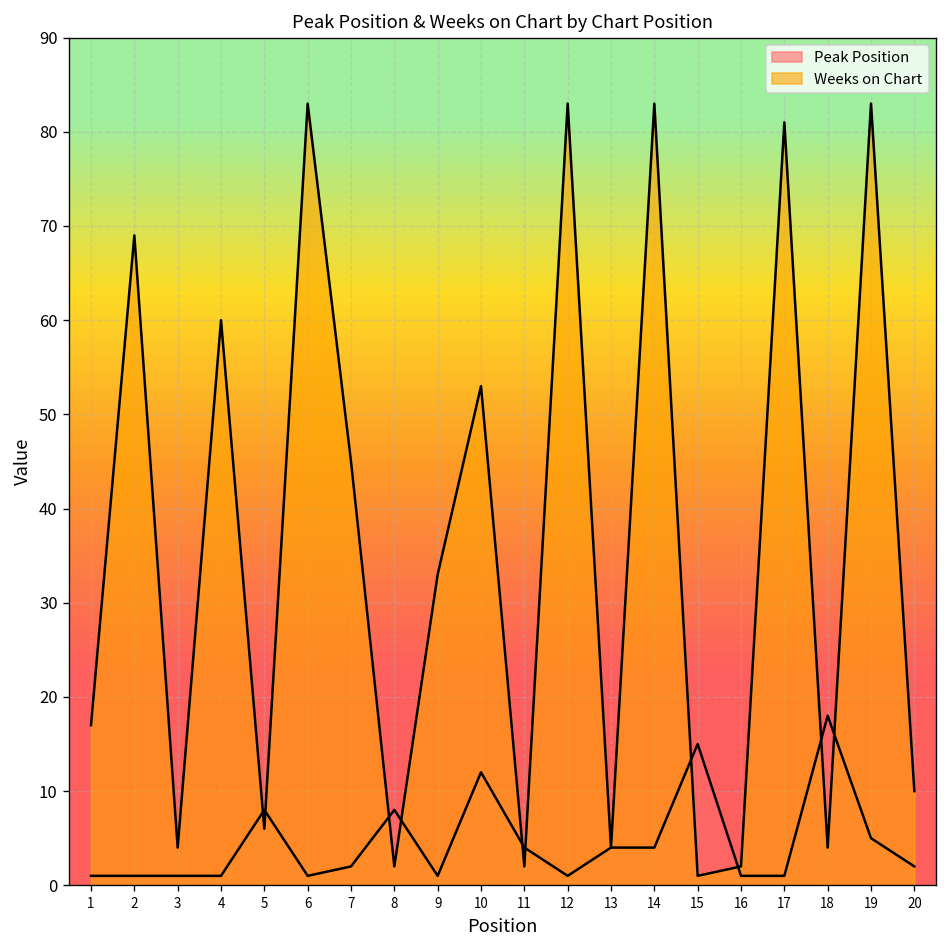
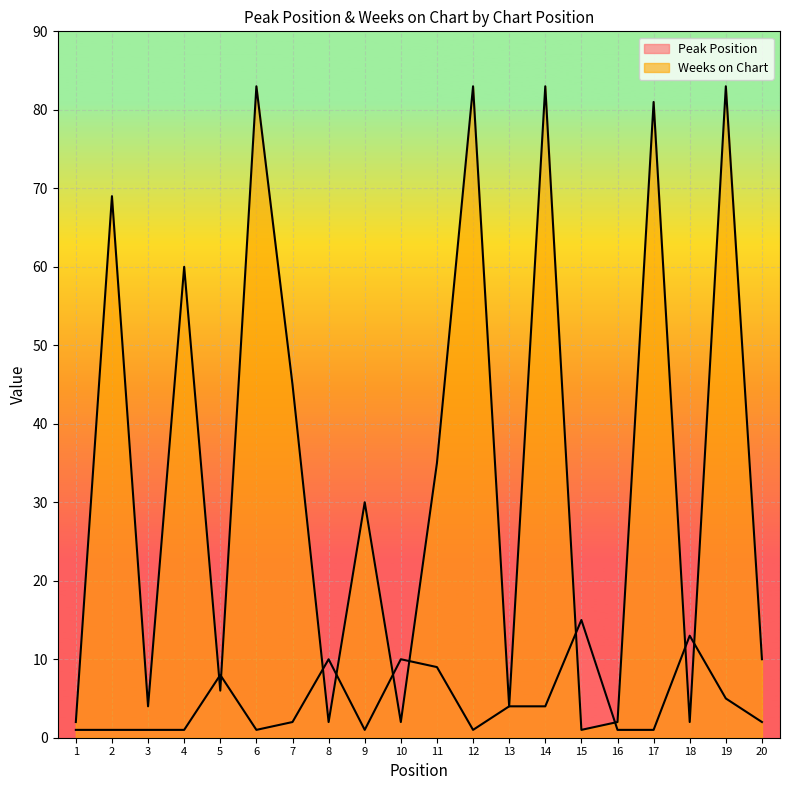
Weeks on Chart, 1: 17 -> 2
Peak Position, 8: 8 -> 10
Weeks on Chart, 9: 33 -> 30
Peak Position, 10: 12 -> 10
Weeks on Chart, 10: 53 -> 2
Peak Position, 11: 4 -> 9
Weeks on Chart, 11: 2 -> 35
Peak Position, 18: 18 -> 13
Weeks on Chart, 18: 4 -> 2
